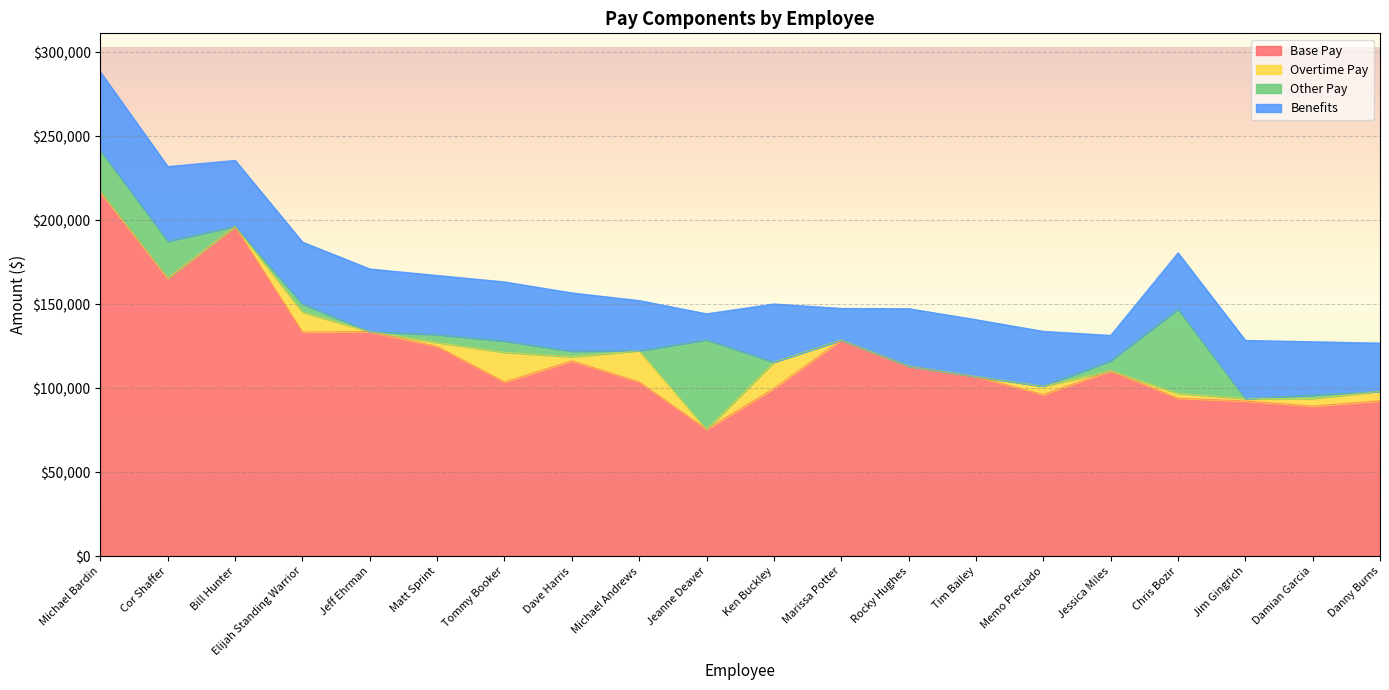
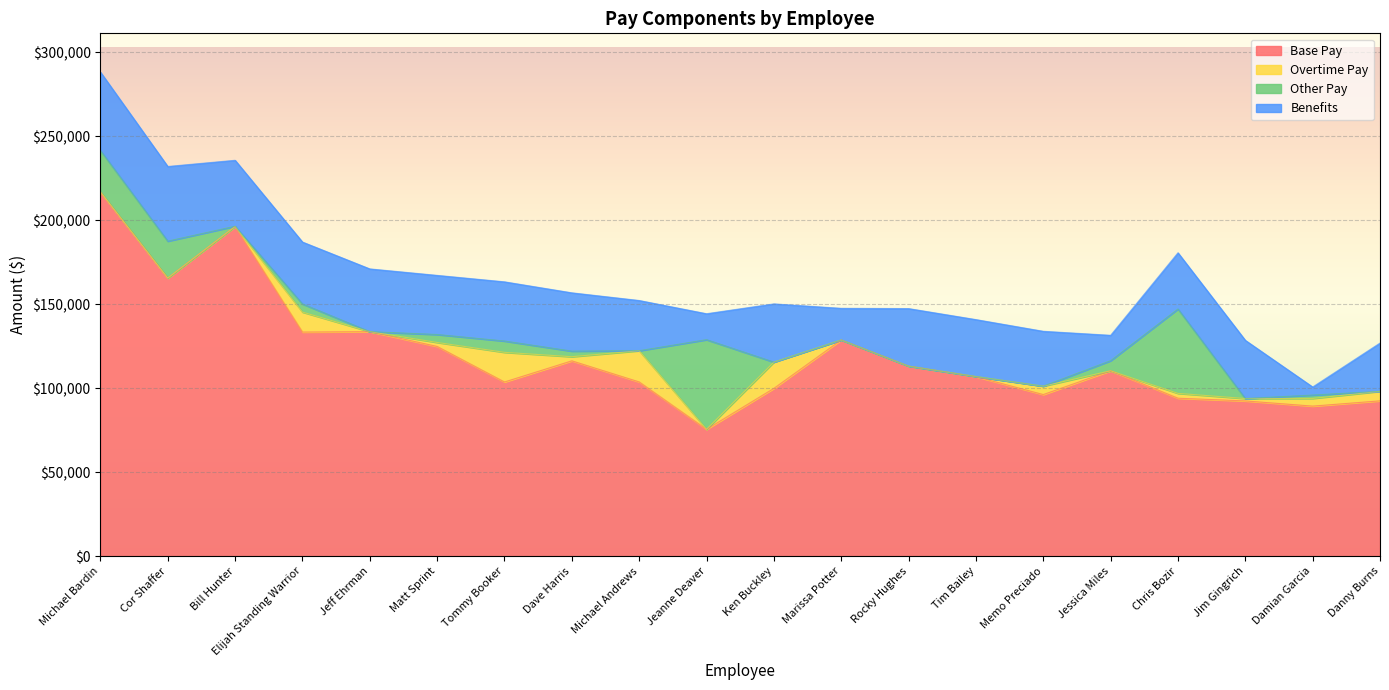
Benefits, Damian Garcia: $32,000 -> $5,000
